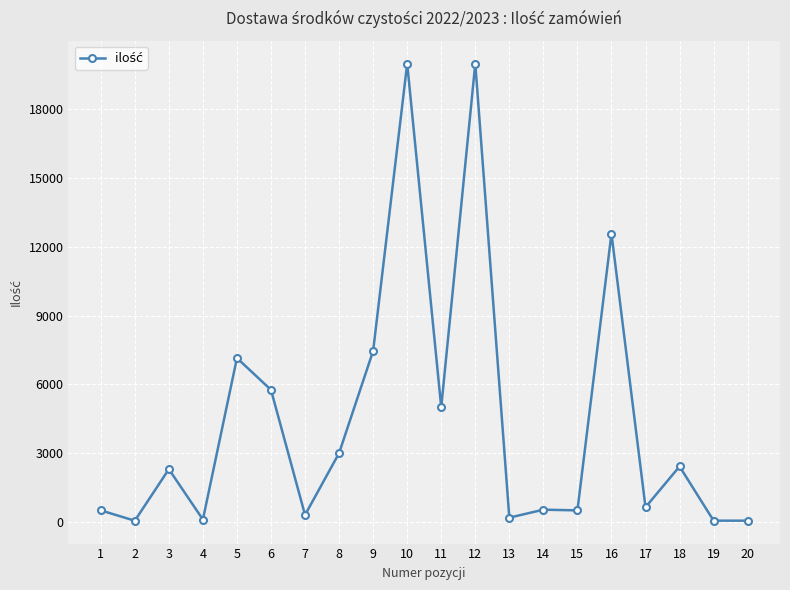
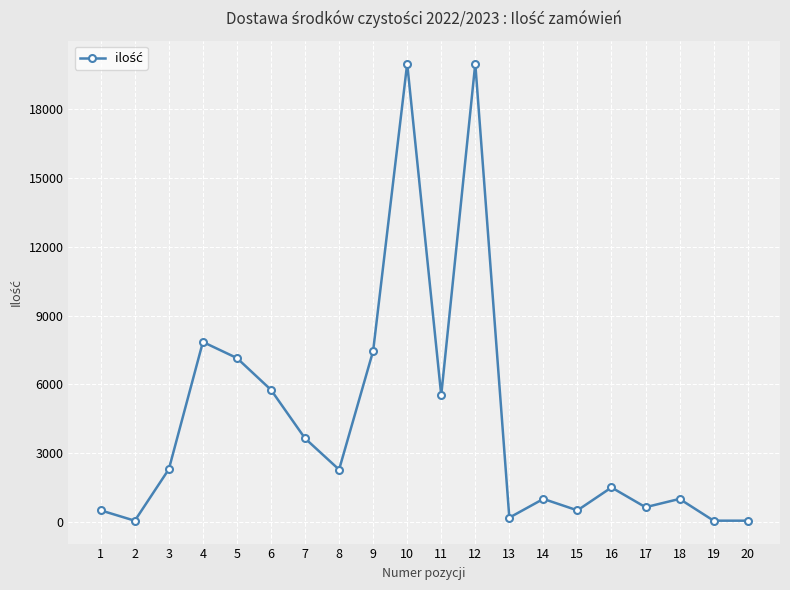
4: 100 -> 7900
7: 300 -> 3600
8: 3000 -> 2300
11: 5000 -> 5500
14: 500 -> 1000
16: 12600 -> 1500
18: 2400 -> 1000
